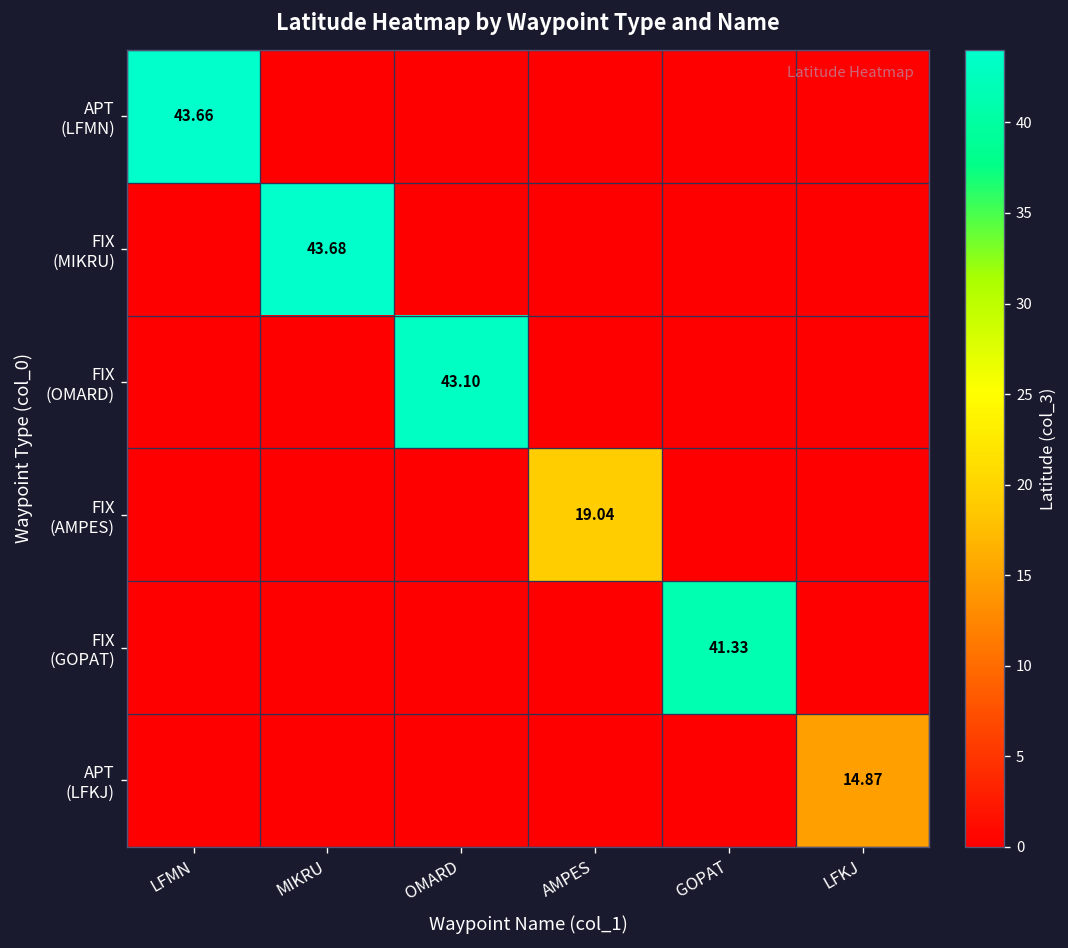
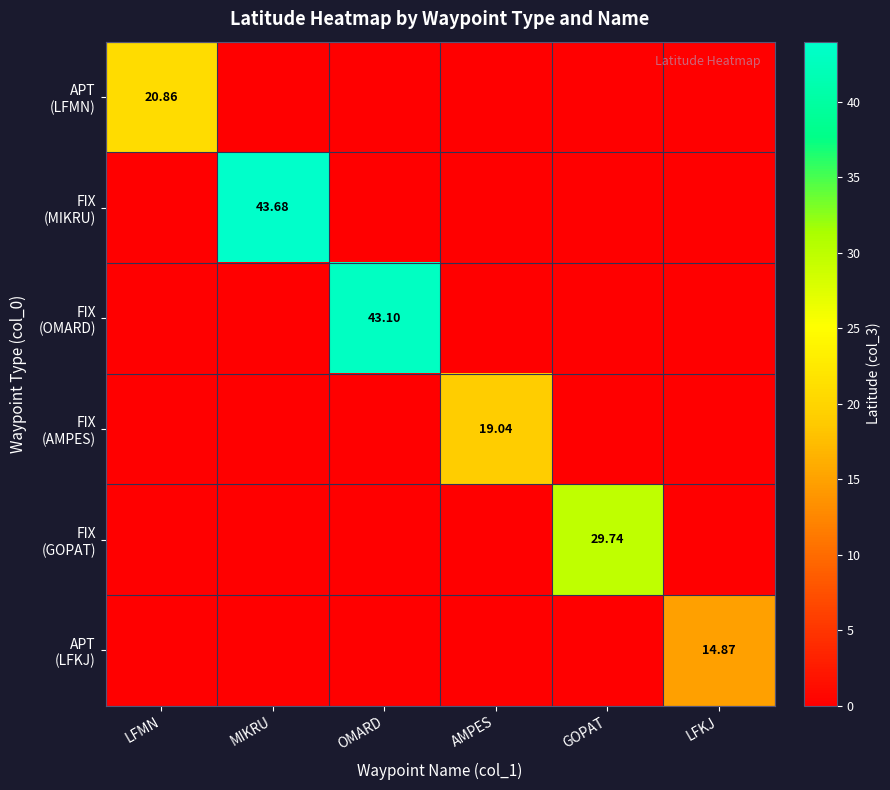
APT (LFMN), LFMN: 43.66 -> 20.86
FIX (GOPAT), GOPAT: 41.33 -> 29.74
